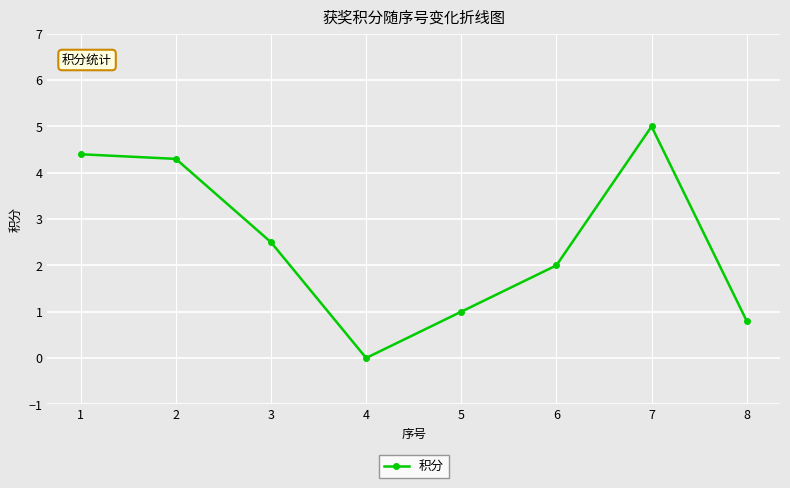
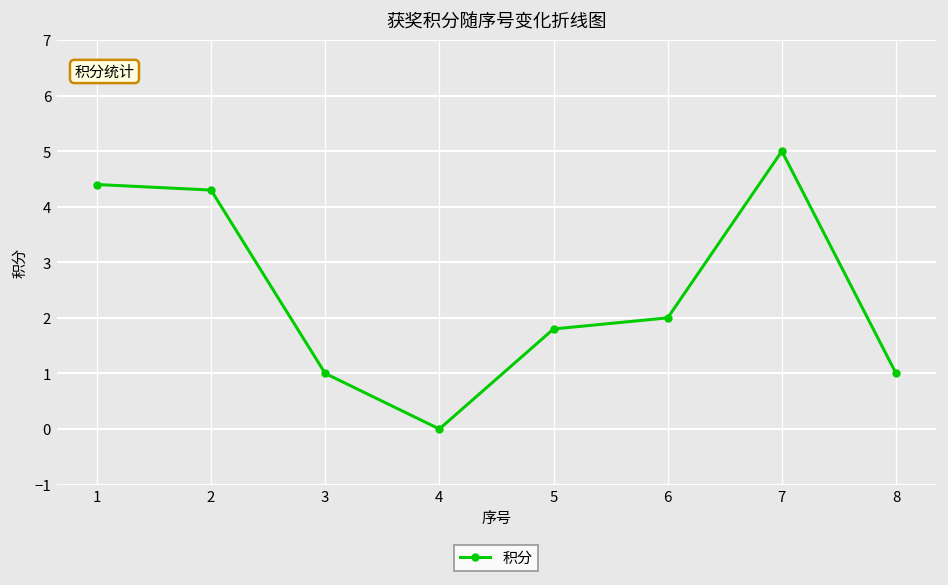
3: 2.5 -> 1.0
5: 1.0 -> 1.8
8: 0.8 -> 1.0
